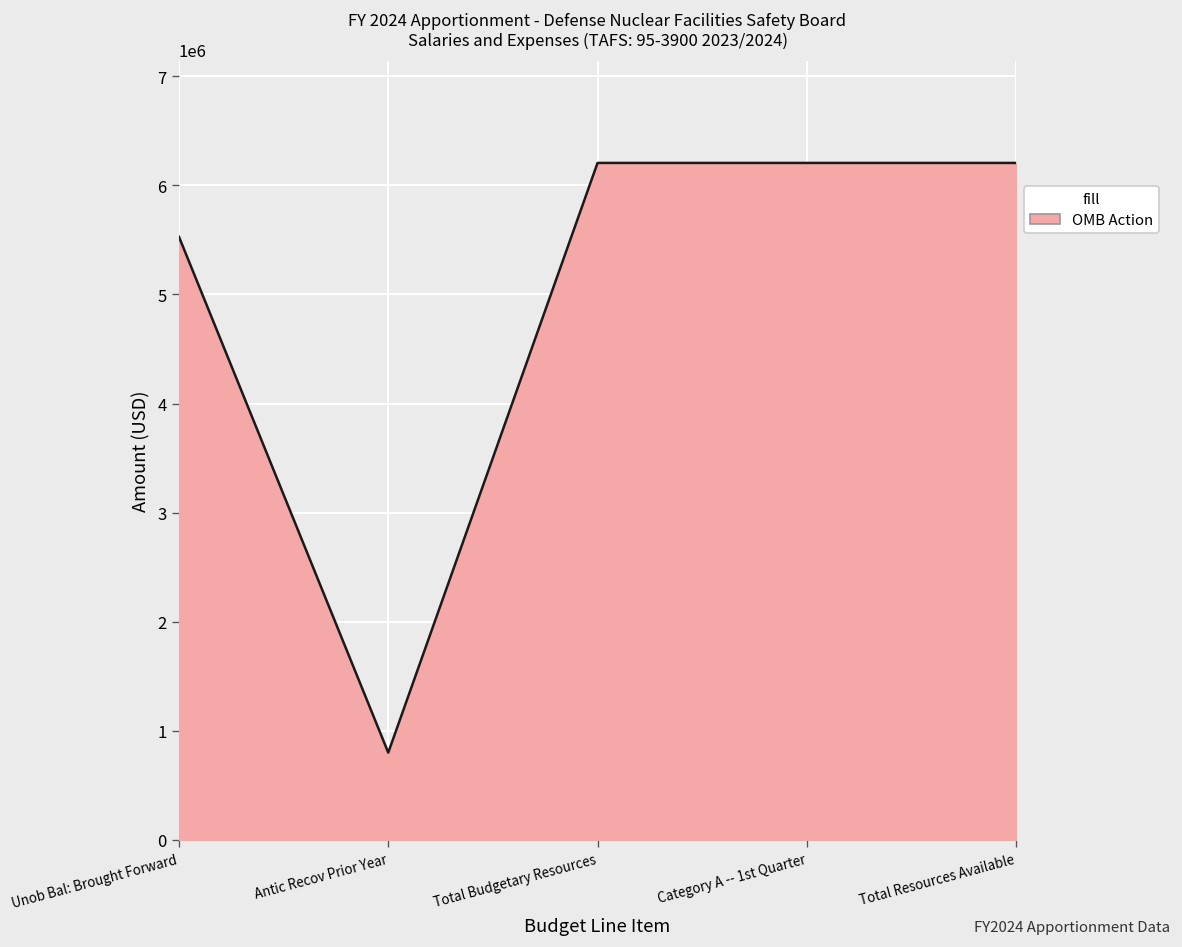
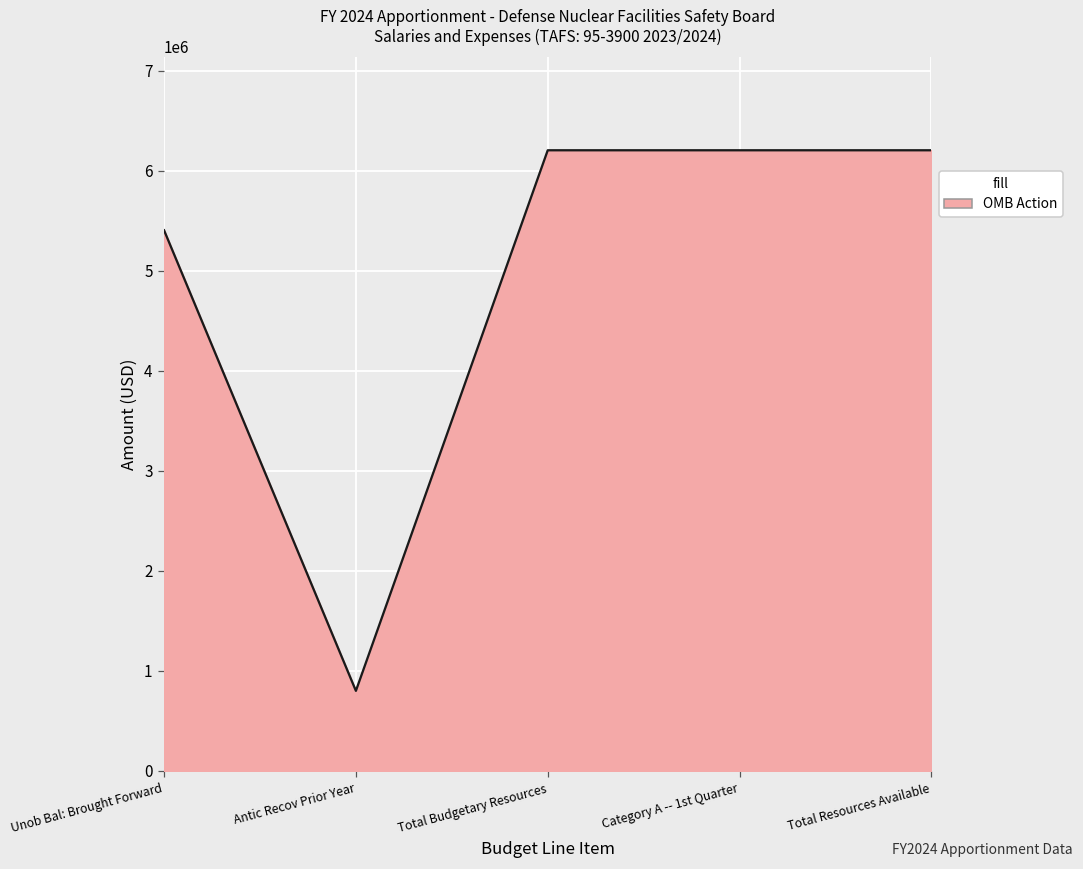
Unob Bal: Brought Forward: 5500000 -> 5400000
